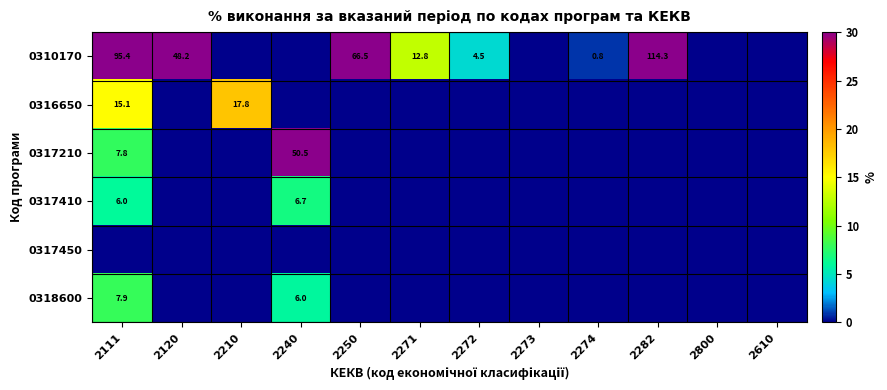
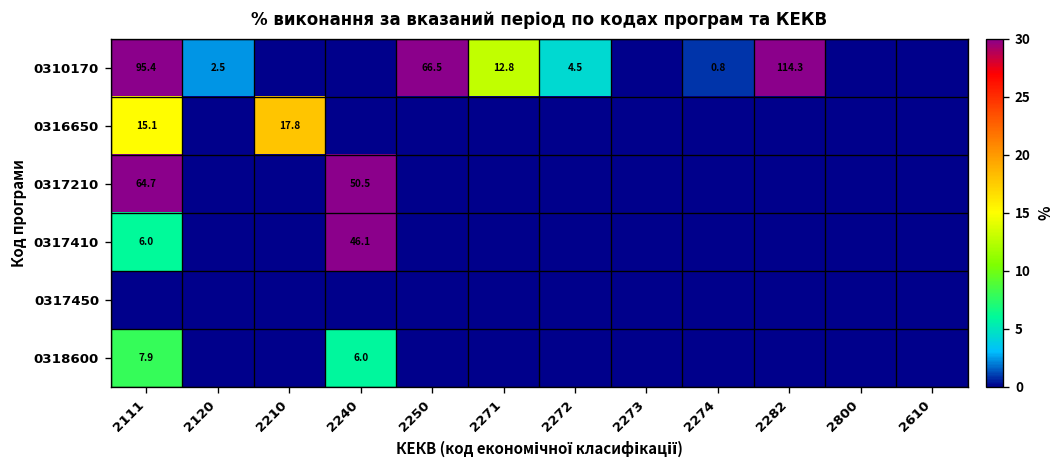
0310170, 2120: 48.2 -> 2.5
0317210, 2111: 7.8 -> 64.7
0317410, 2240: 6.7 -> 46.1
